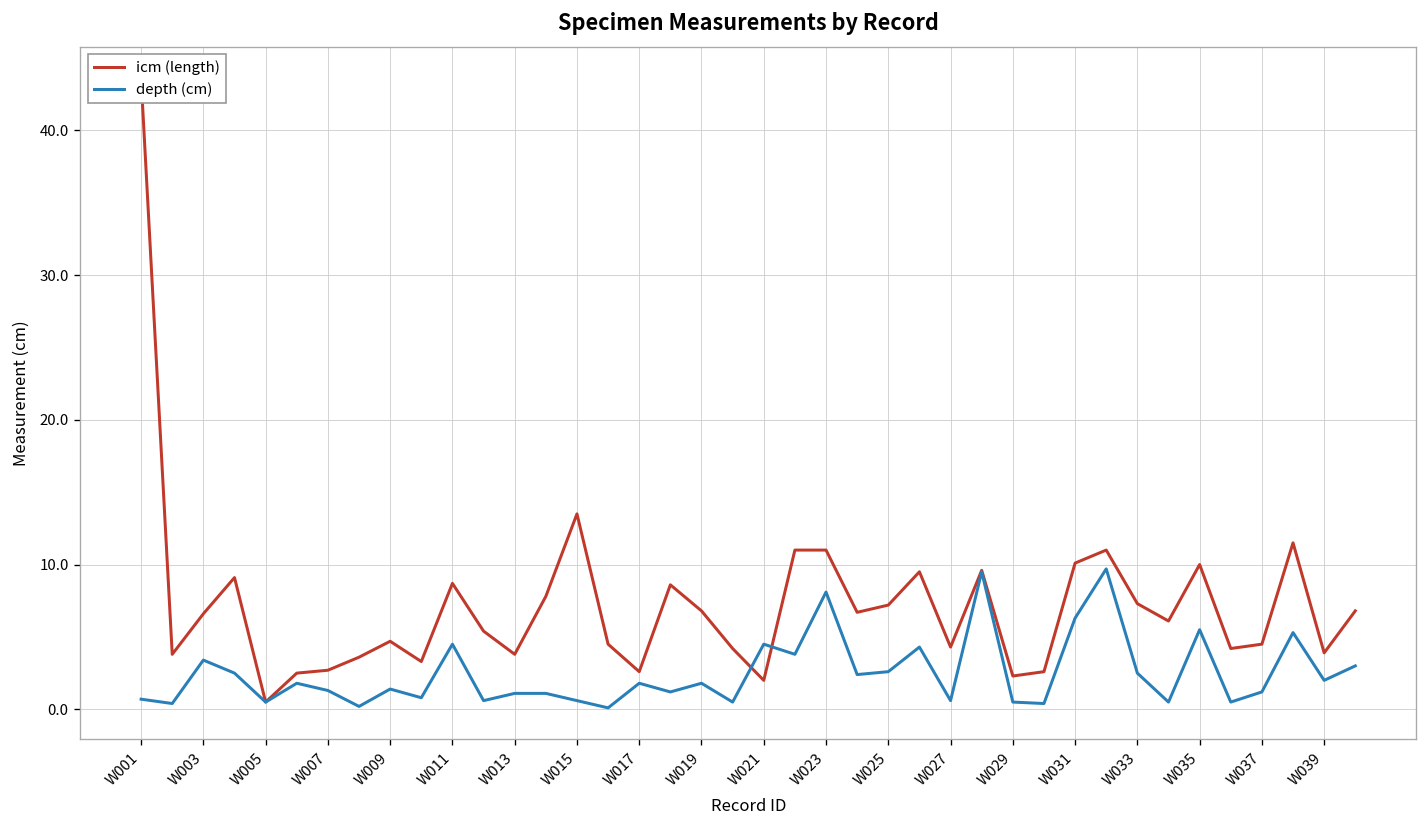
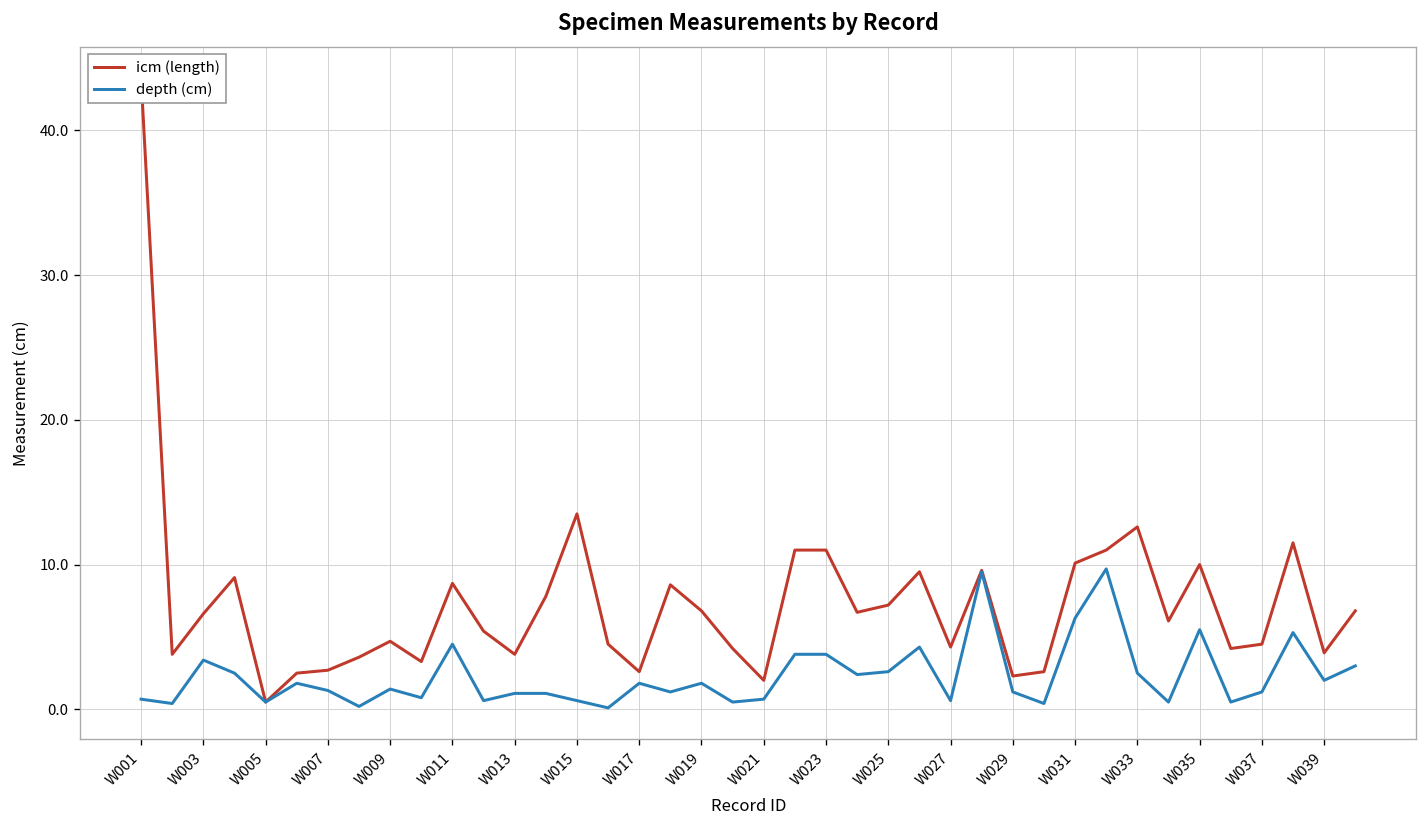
depth (cm), W021: 4.5 -> 0.7
depth (cm), W023: 8.1 -> 3.8
depth (cm), W029: 0.5 -> 1.2
icm (length), W033: 7.3 -> 12.6
